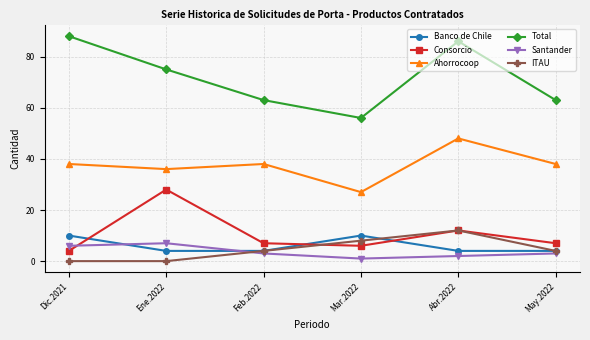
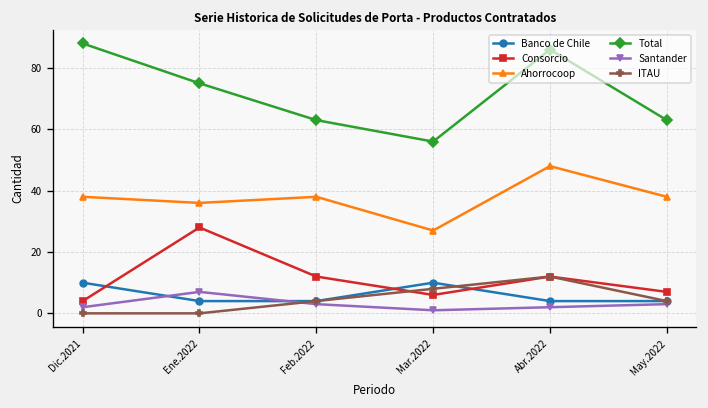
Santander, Dic.2021: 6 -> 2
Consorcio, Feb.2022: 7 -> 12
